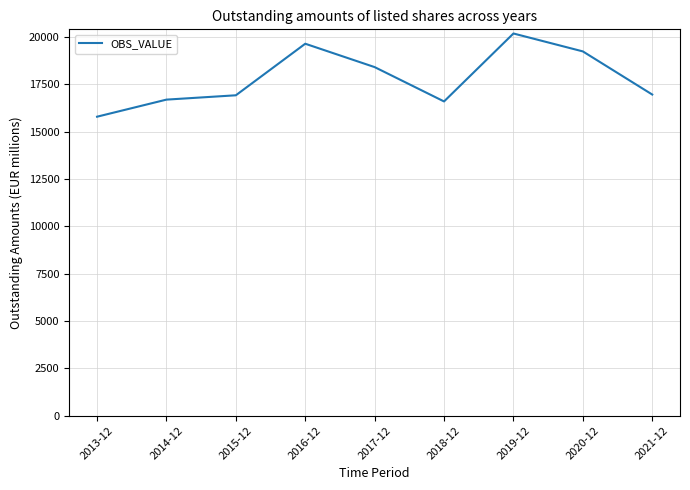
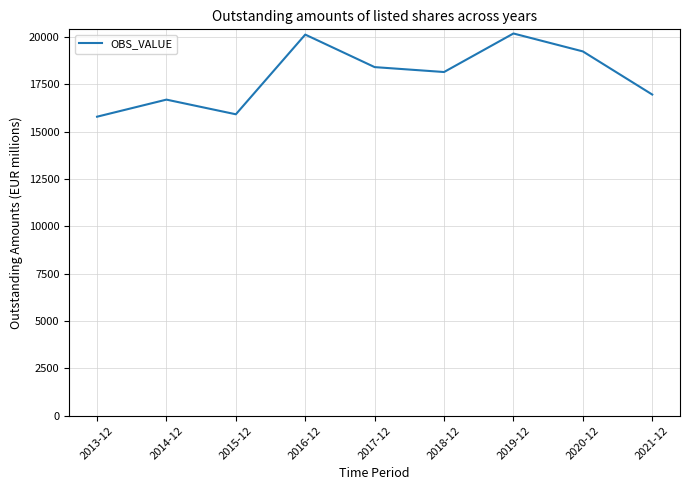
2015-12: 16900 -> 15900
2016-12: 19600 -> 20100
2018-12: 16600 -> 18200
